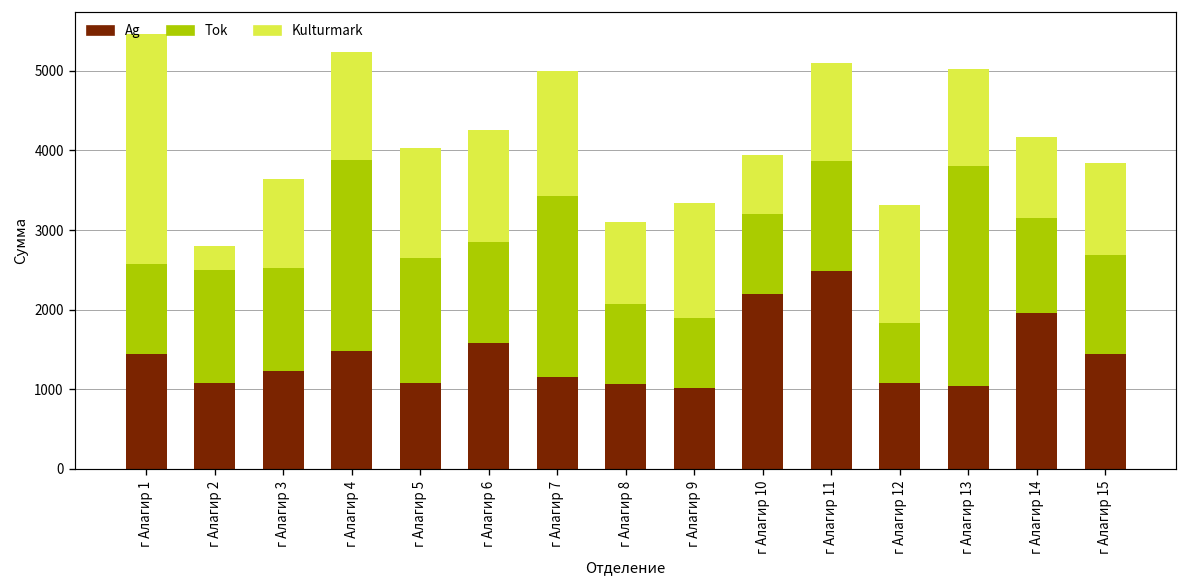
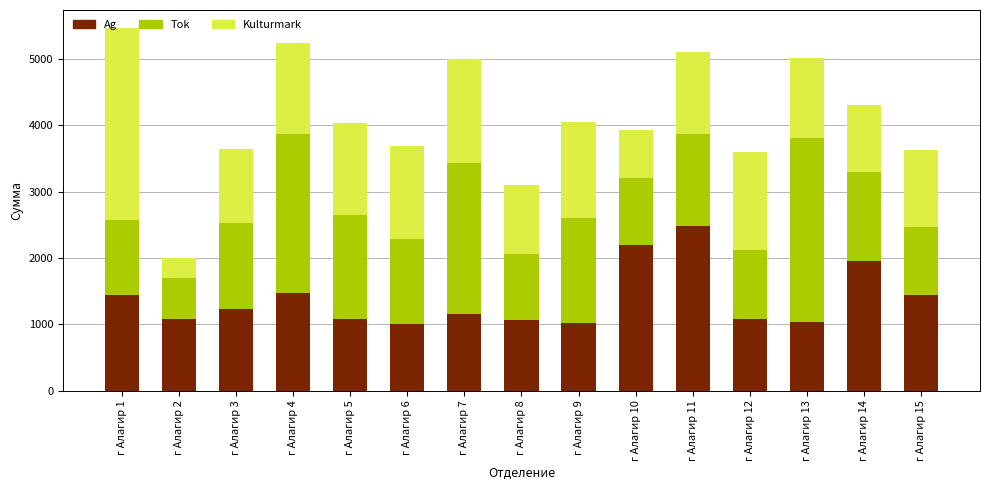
Tok, г Алагир 2: 1400 -> 600
Ag, г Алагир 6: 1600 -> 1000
Tok, г Алагир 9: 900 -> 1600
Tok, г Алагир 12: 800 -> 1000
Tok, г Алагир 14: 1200 -> 1300
Tok, г Алагир 15: 1200 -> 1000
